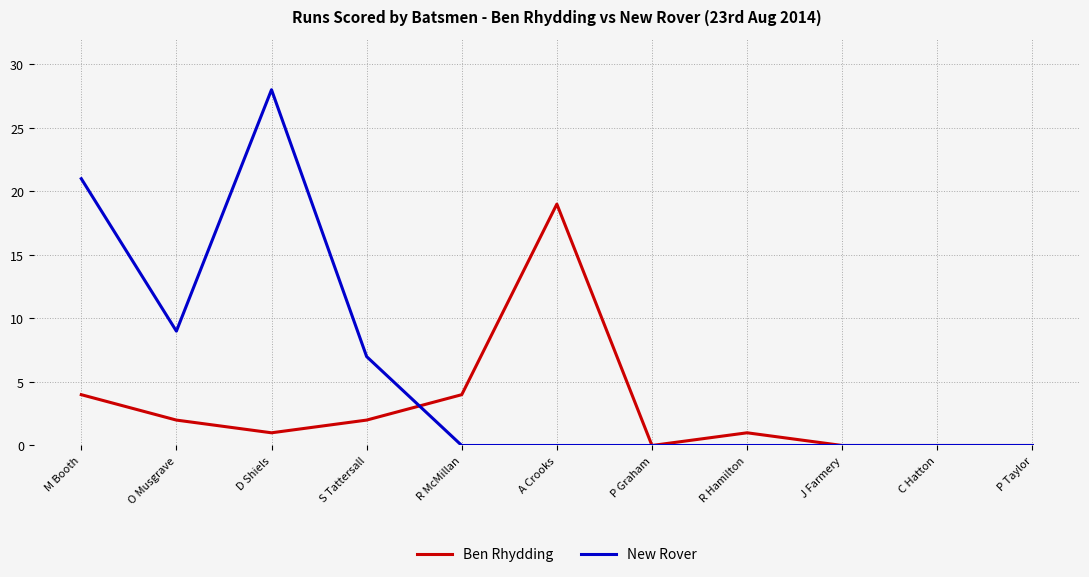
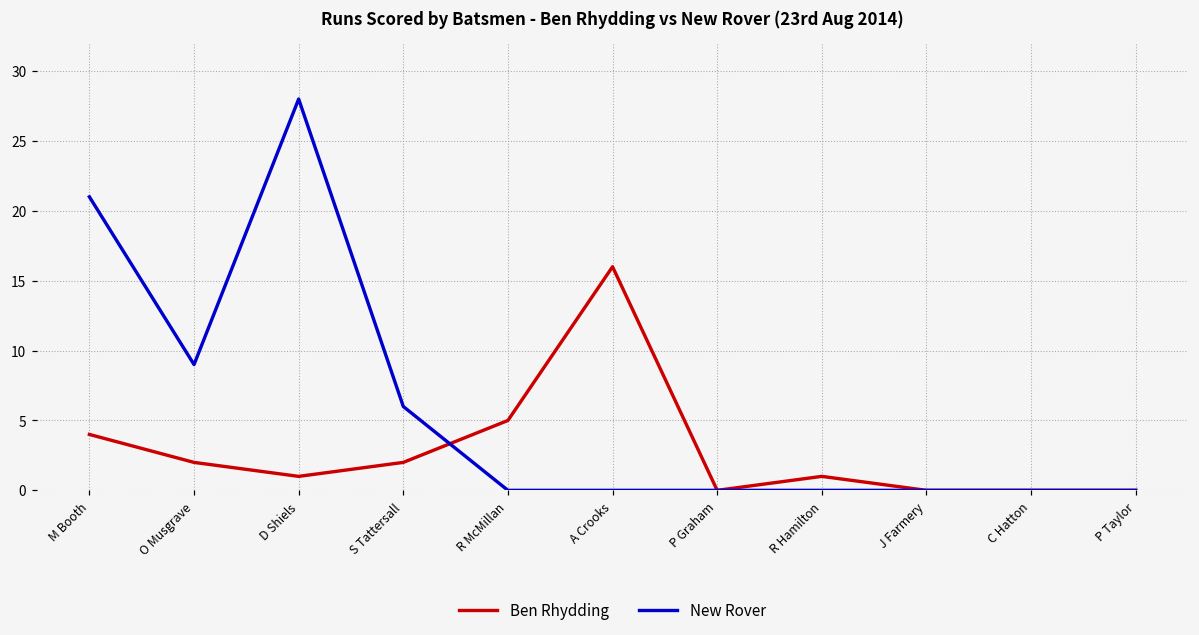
New Rover, S Tattersall: 7 -> 6
Ben Rhydding, R McMillan: 4 -> 5
Ben Rhydding, A Crooks: 19 -> 16
